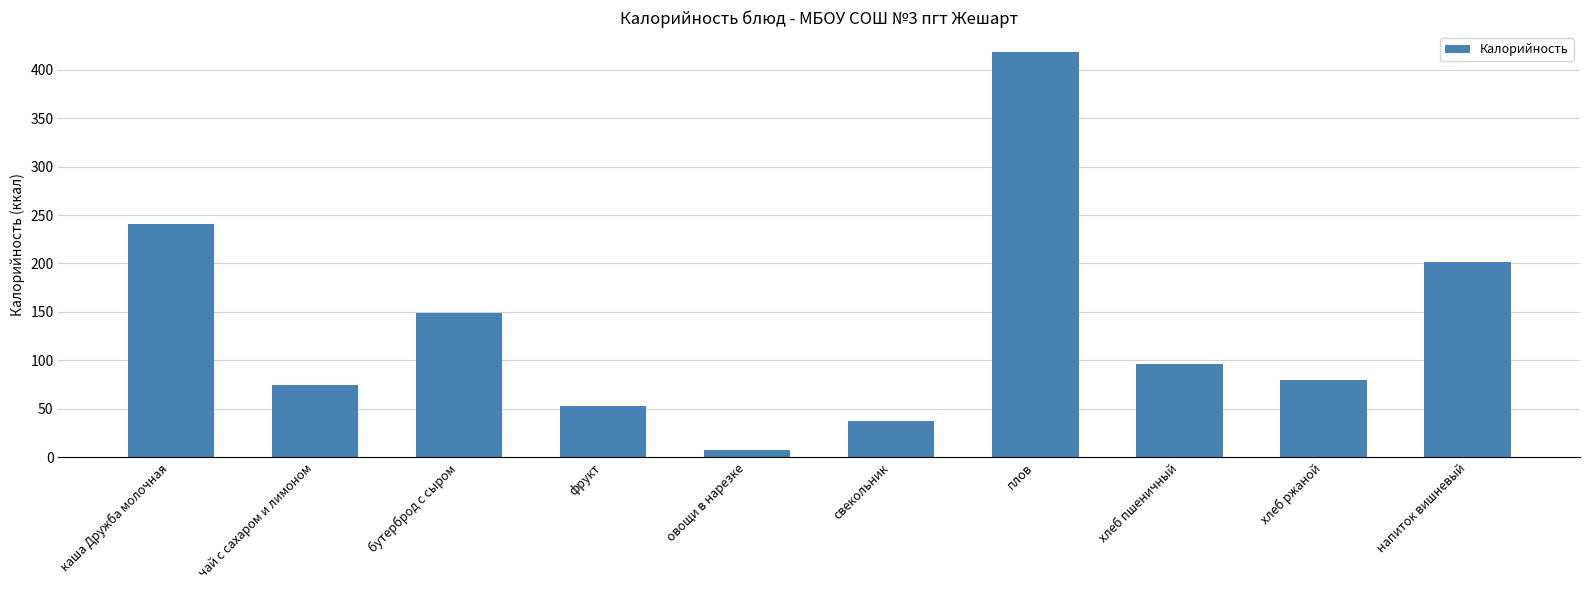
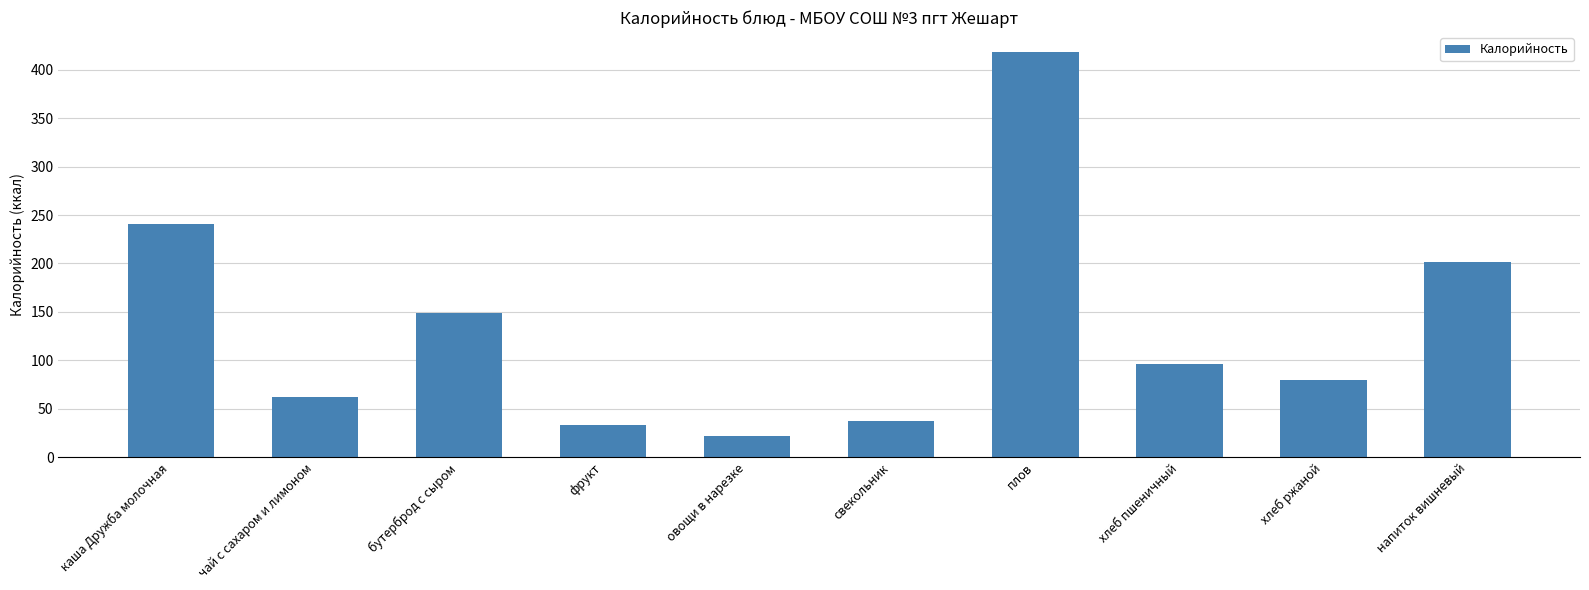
чай с сахаром и лимоном: 80 -> 60
фрукт: 50 -> 30
овощи в нарезке: 10 -> 20
